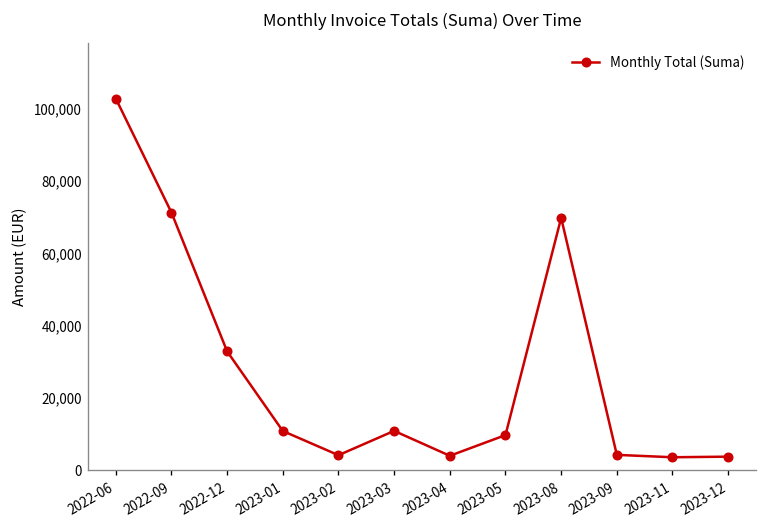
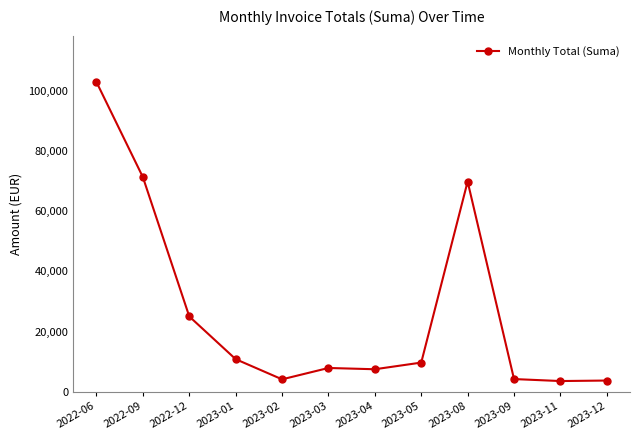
2022-12: 33,000 -> 25,000
2023-03: 11,000 -> 8,000
2023-04: 4,000 -> 7,000
